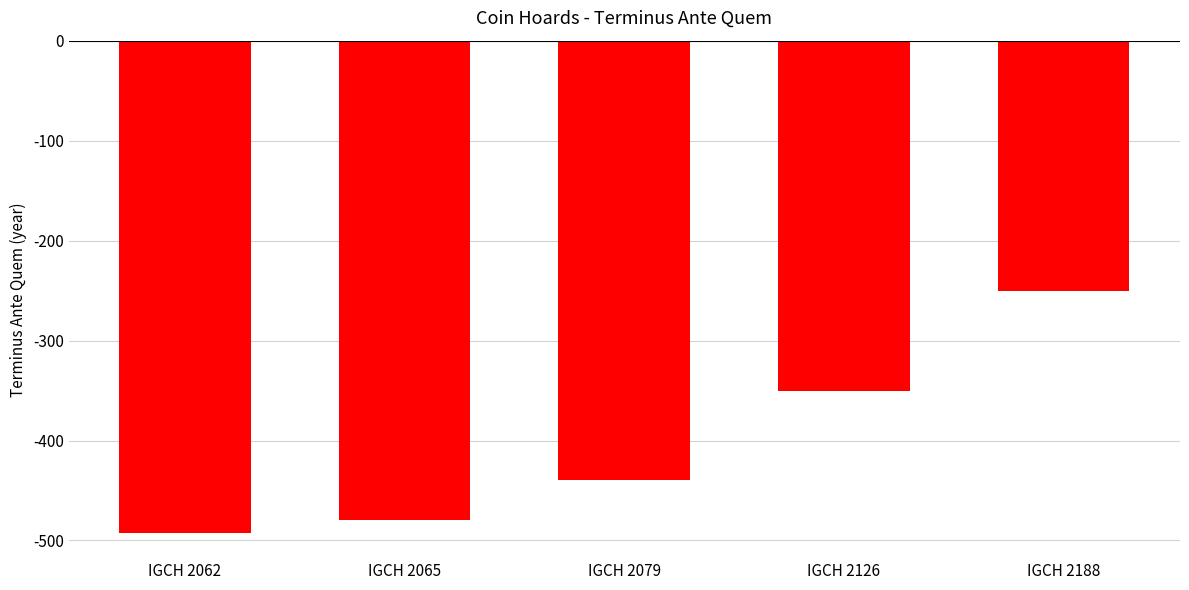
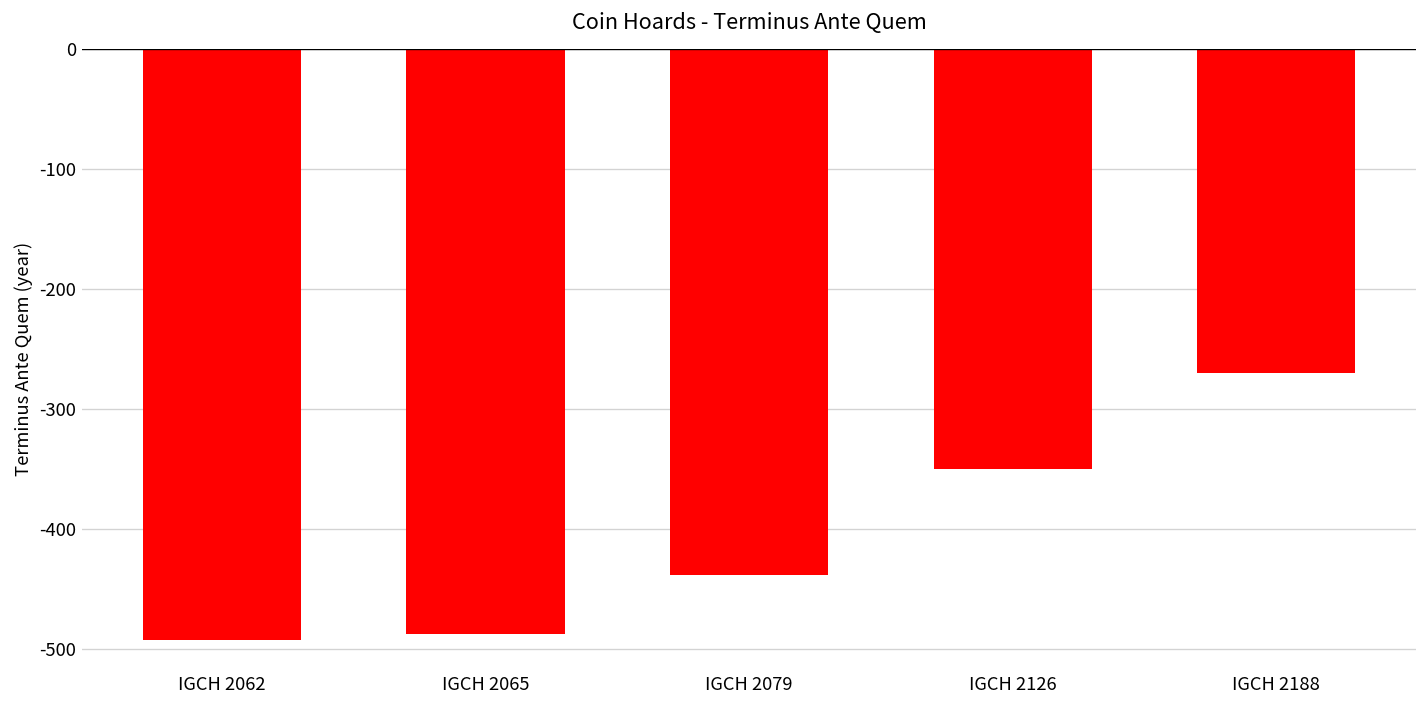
IGCH 2065: -480 -> -490
IGCH 2188: -250 -> -270
